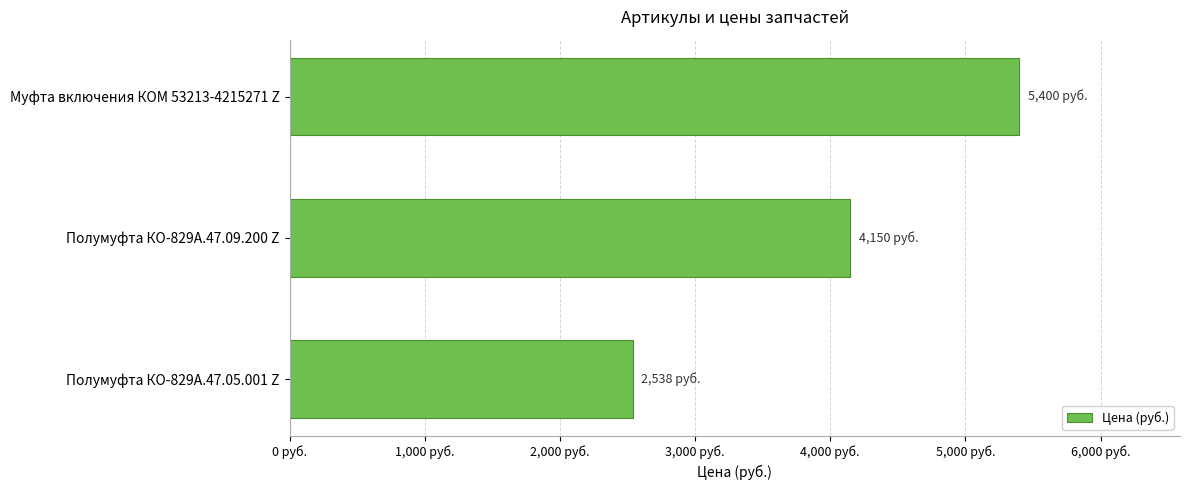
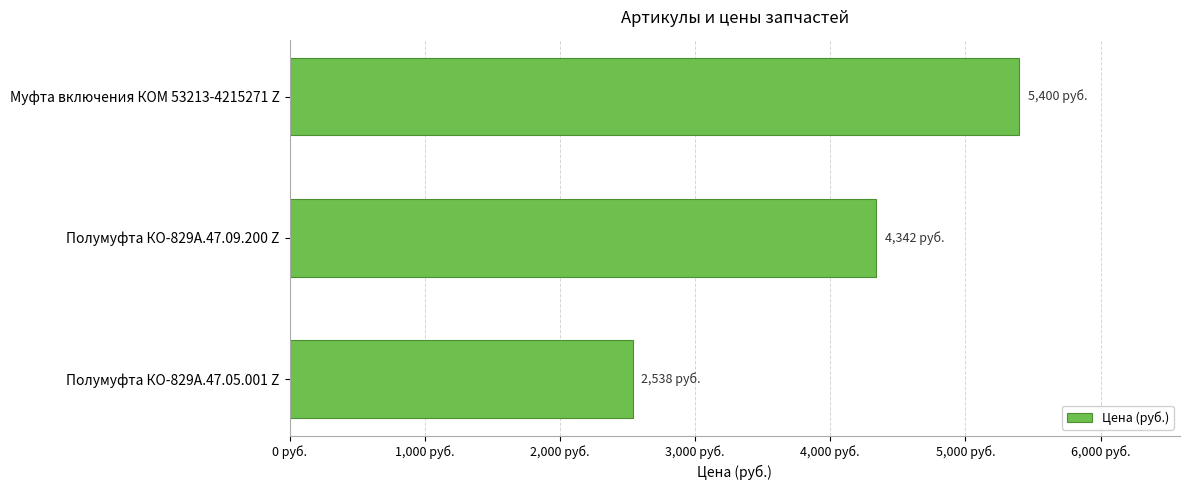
Полумуфта КО-829А.47.09.200 Z: 4,150 -> 4,342
